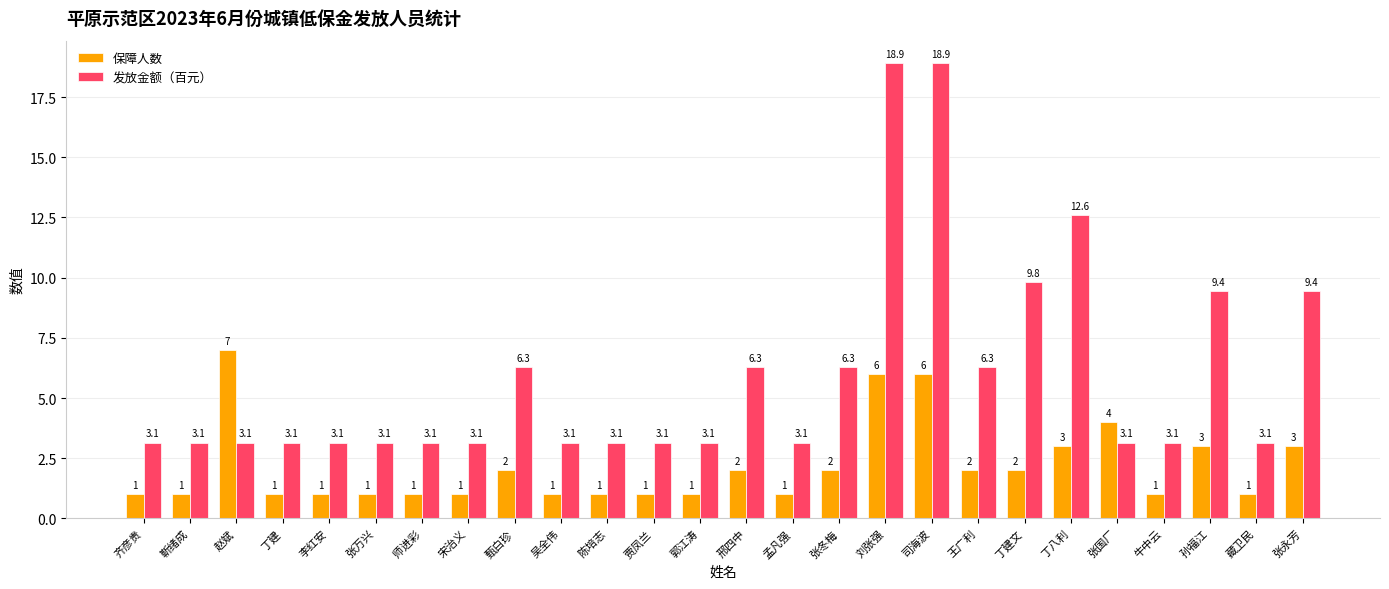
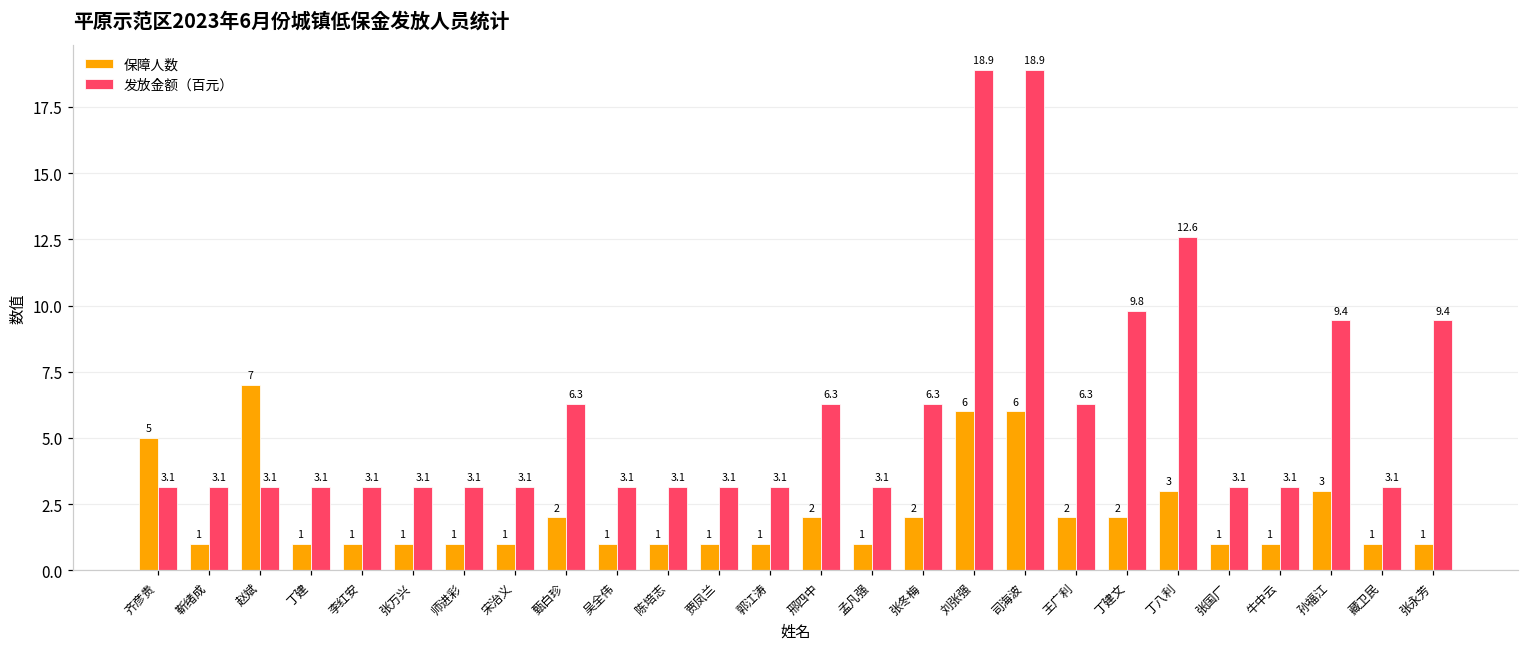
保障人数, 齐彦贵: 1 -> 5
保障人数, 张国厂: 4 -> 1
保障人数, 张永芳: 3 -> 1
